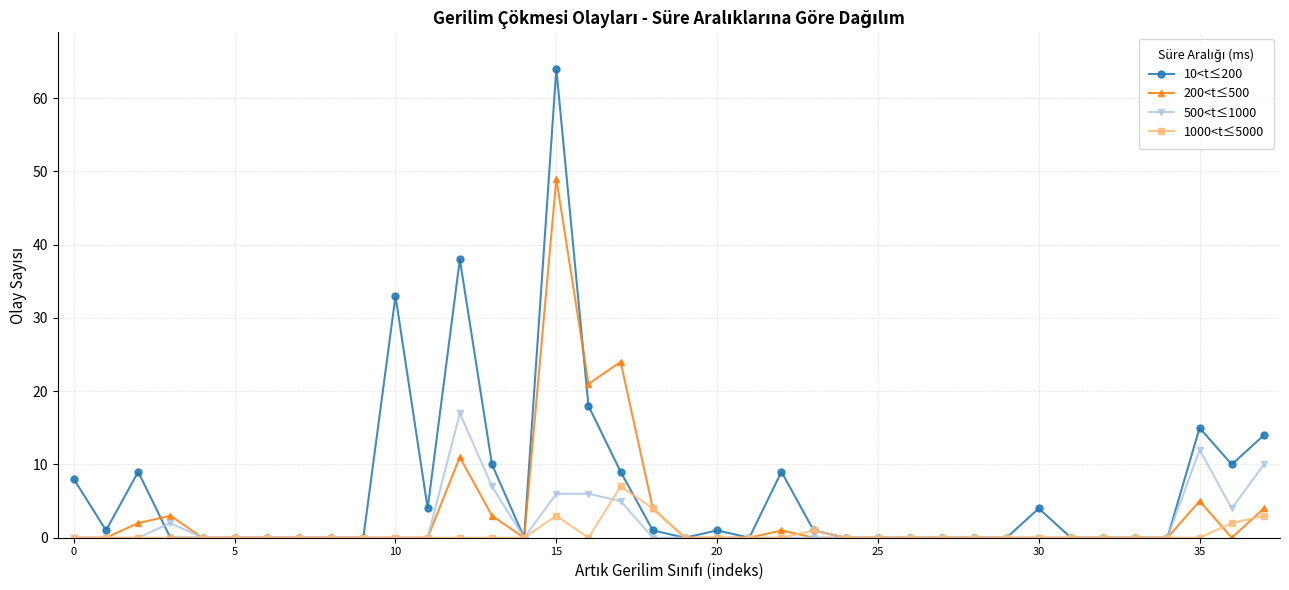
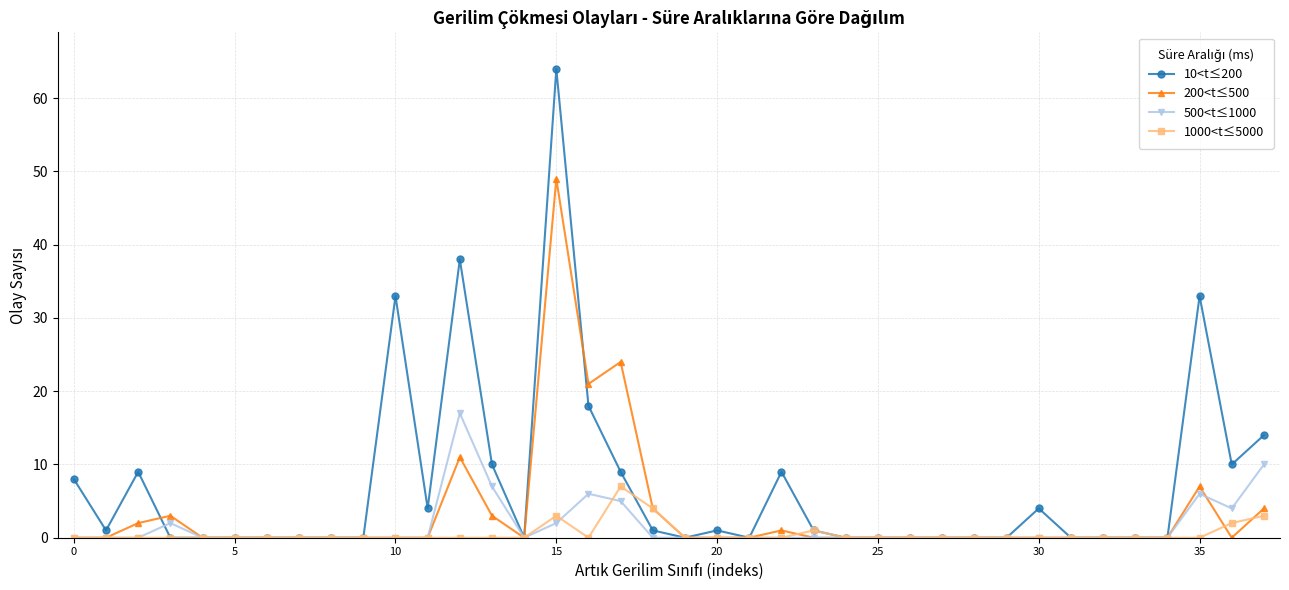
500<t≤1000, 15: 6 -> 2
10<t≤200, 35: 15 -> 33
200<t≤500, 35: 5 -> 7
500<t≤1000, 35: 12 -> 6
